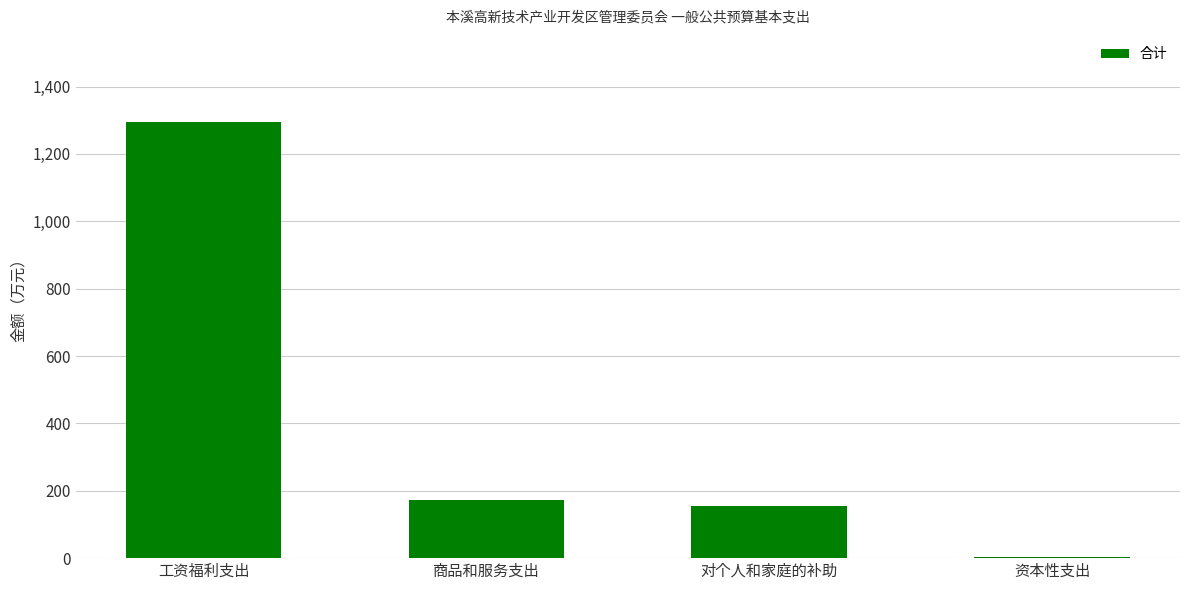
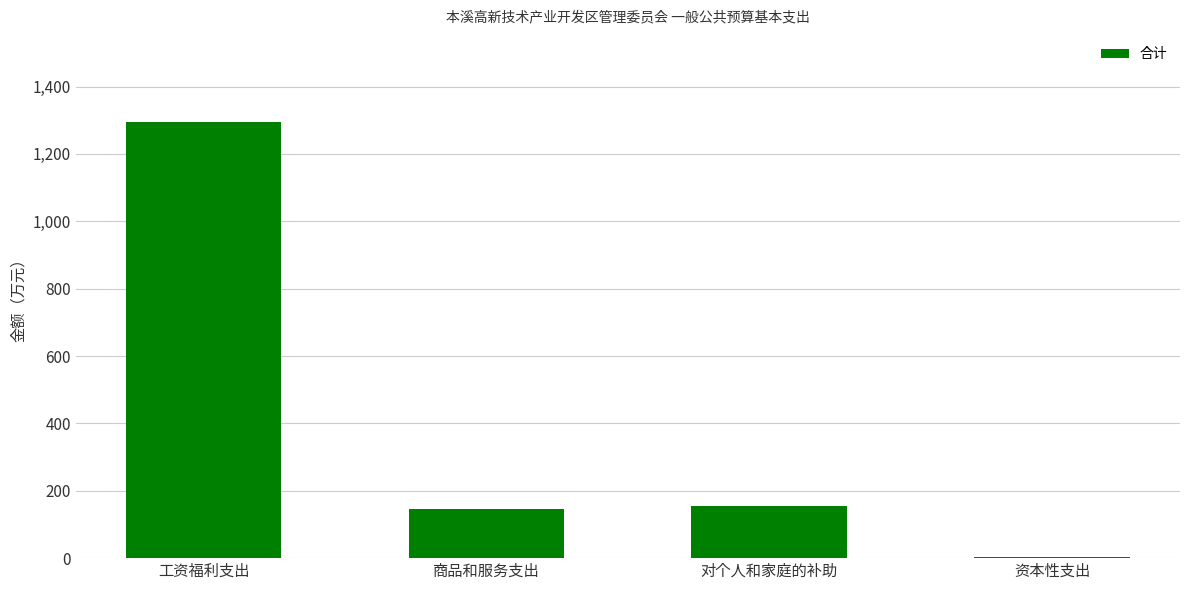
商品和服务支出: 170 -> 150
